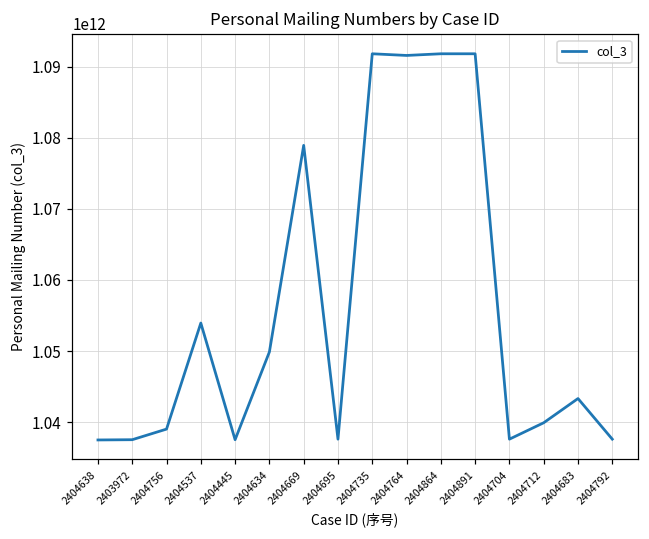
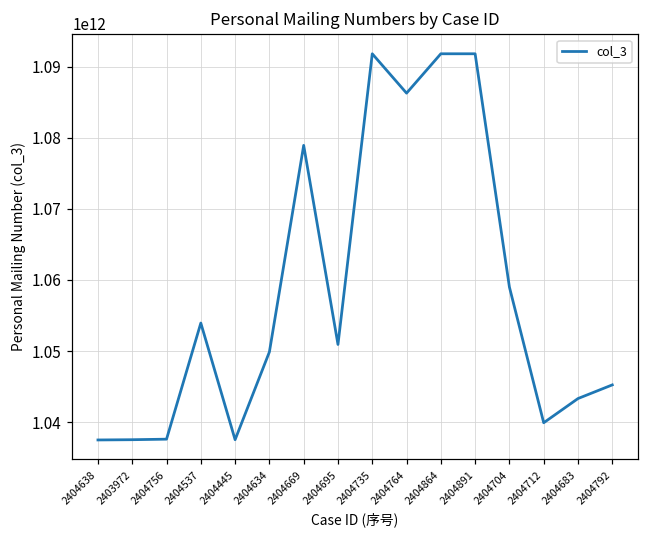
2404756: 1039000000000 -> 1038000000000
2404695: 1038000000000 -> 1051000000000
2404764: 1092000000000 -> 1086000000000
2404704: 1038000000000 -> 1059000000000
2404792: 1038000000000 -> 1045000000000
